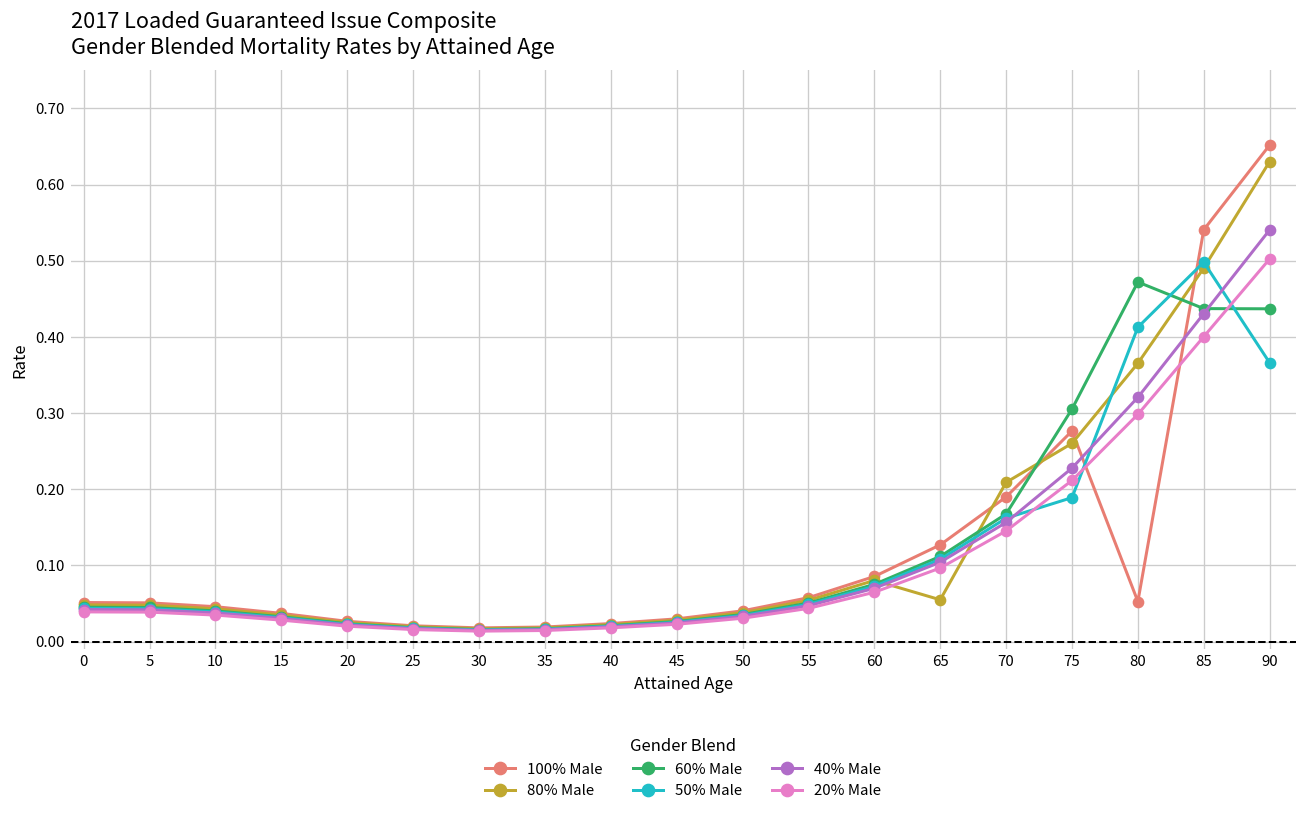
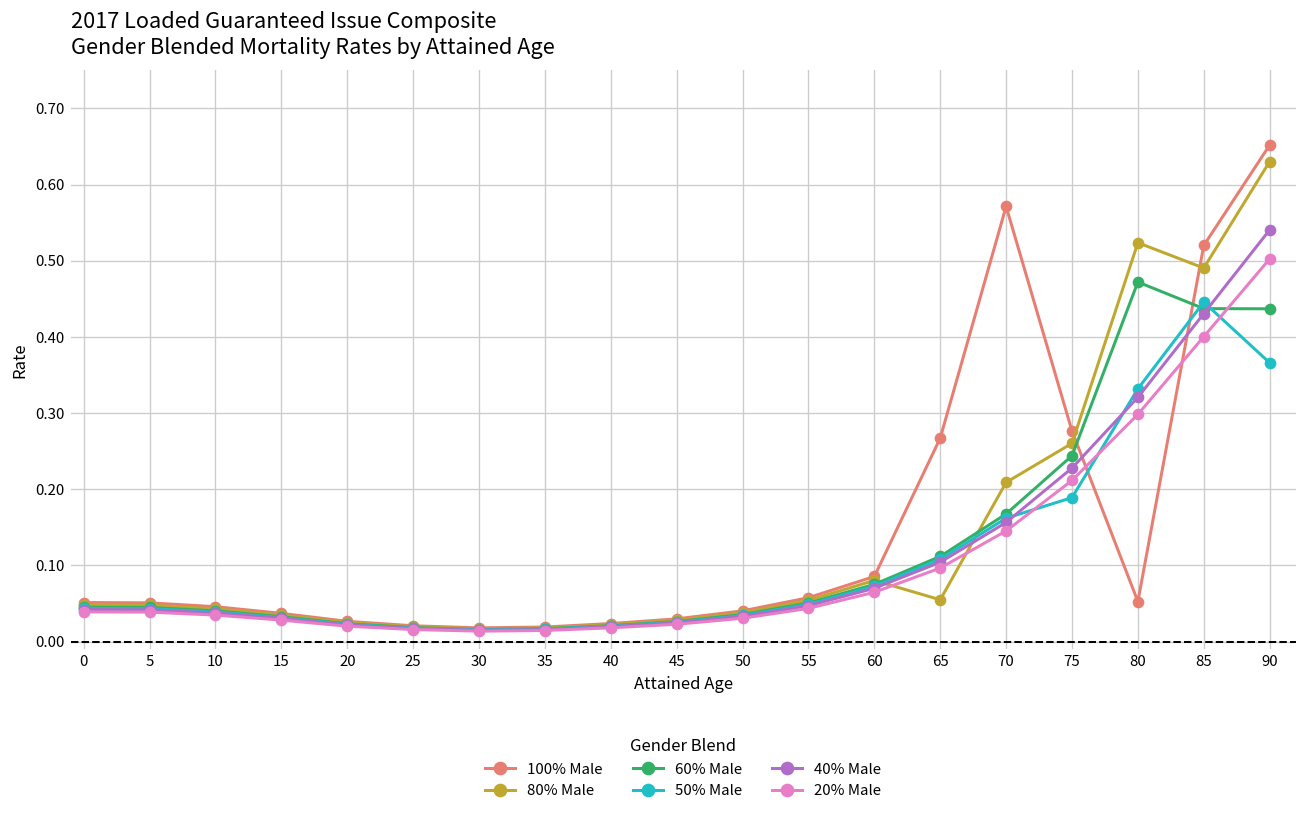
100% Male, 65: 0.13 -> 0.27
100% Male, 70: 0.19 -> 0.57
60% Male, 75: 0.31 -> 0.24
80% Male, 80: 0.37 -> 0.52
50% Male, 80: 0.41 -> 0.33
100% Male, 85: 0.54 -> 0.52
50% Male, 85: 0.50 -> 0.45
